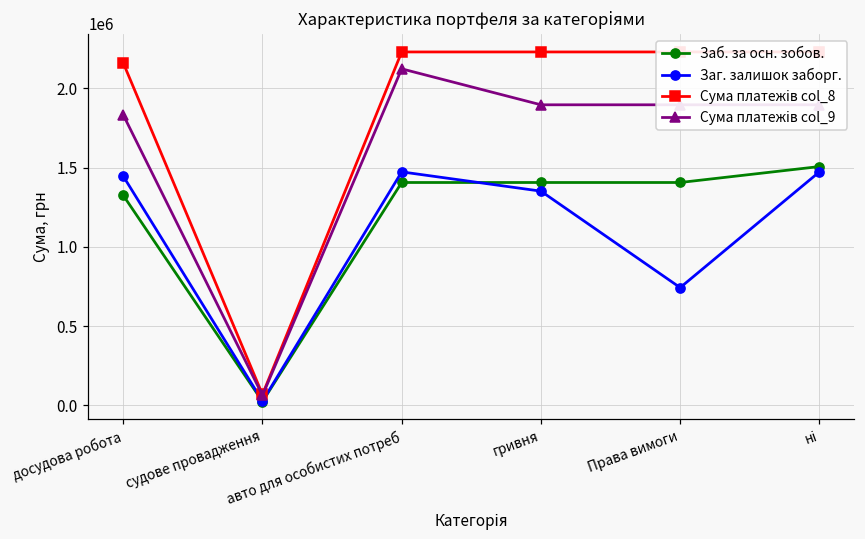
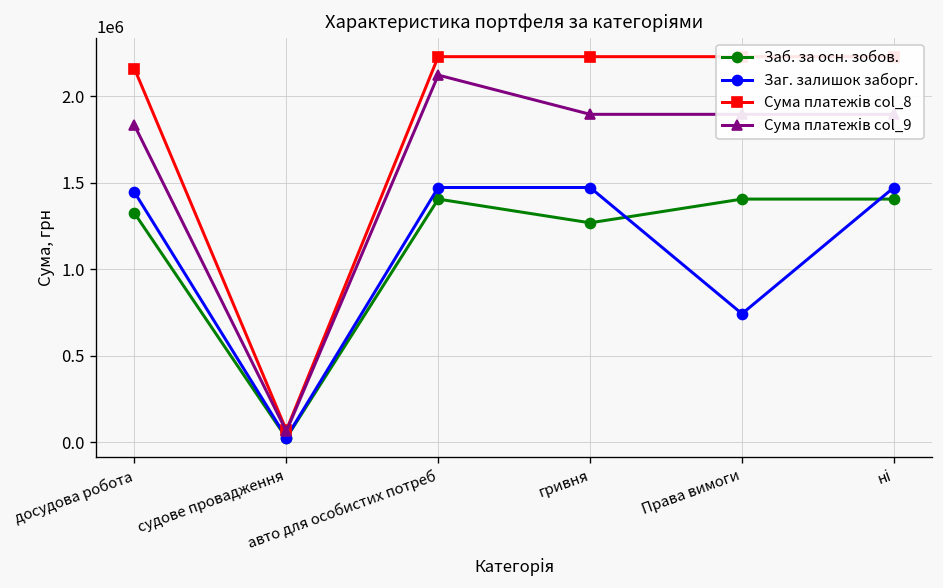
Заб. за осн. зобов., гривня: 1410000 -> 1270000
Заг. залишок заборг., гривня: 1350000 -> 1470000
Заб. за осн. зобов., ні: 1510000 -> 1410000
